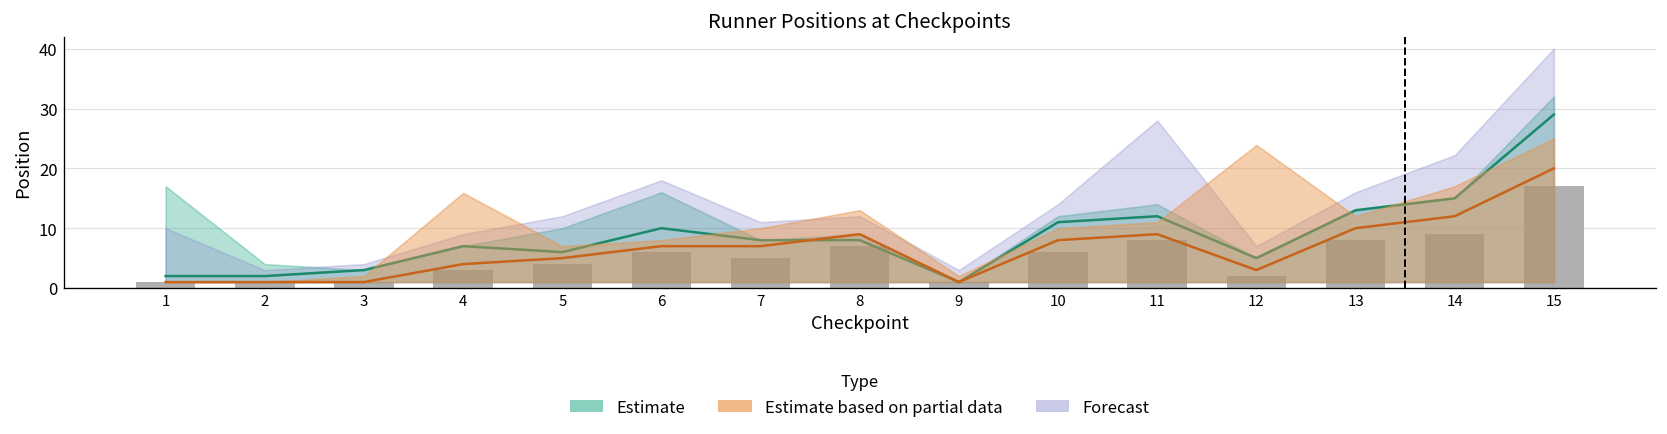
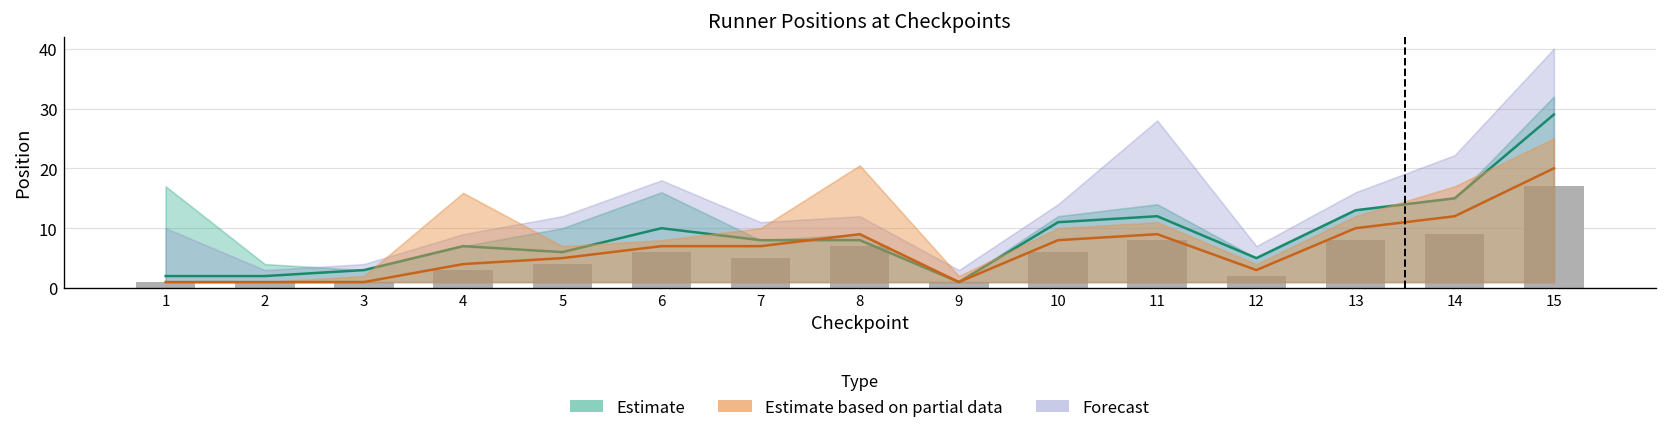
Estimate based on partial data, 8: 13 -> 21
Estimate based on partial data, 12: 24 -> 4
